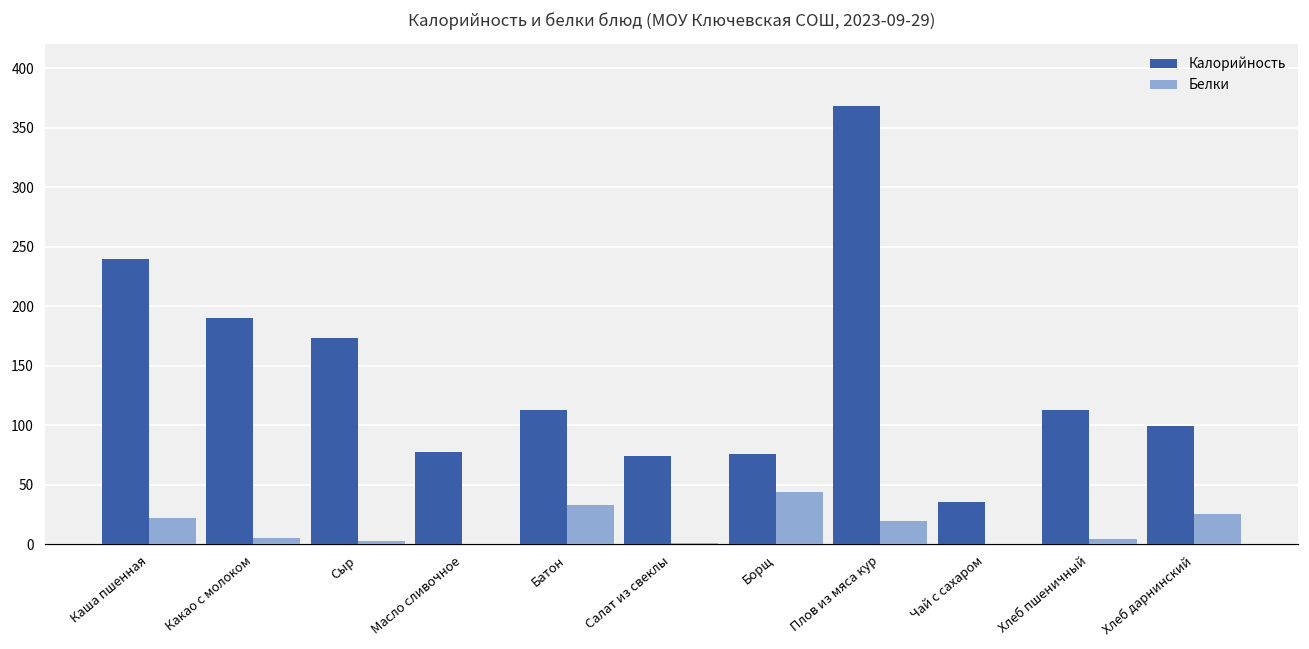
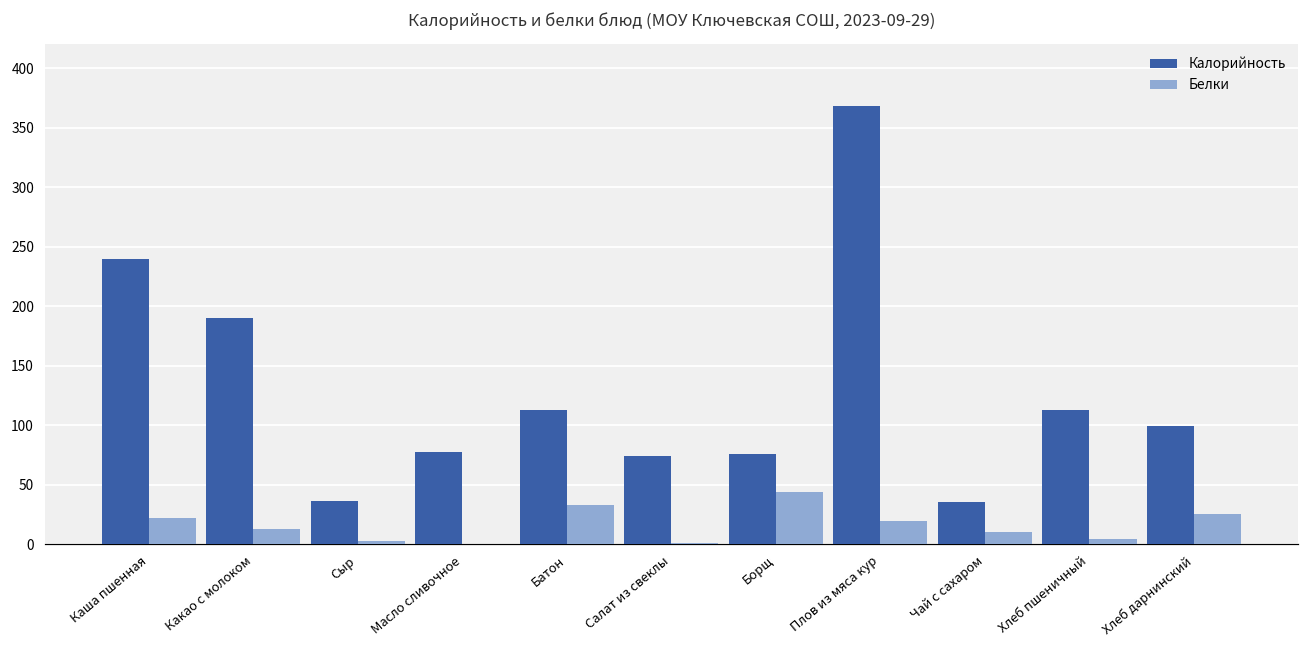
Белки, Какао с молоком: 5 -> 12
Калорийность, Сыр: 173 -> 36
Белки, Чай с сахаром: 0 -> 10
